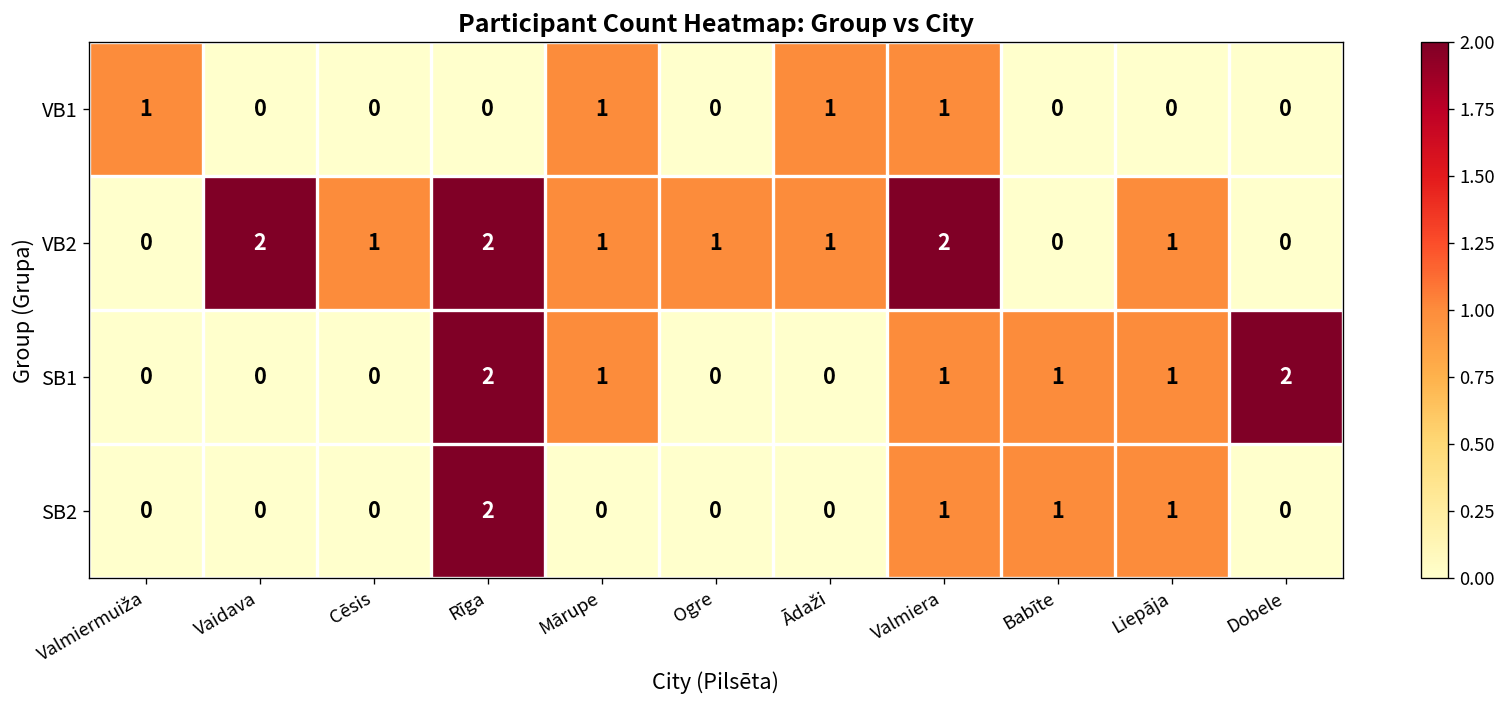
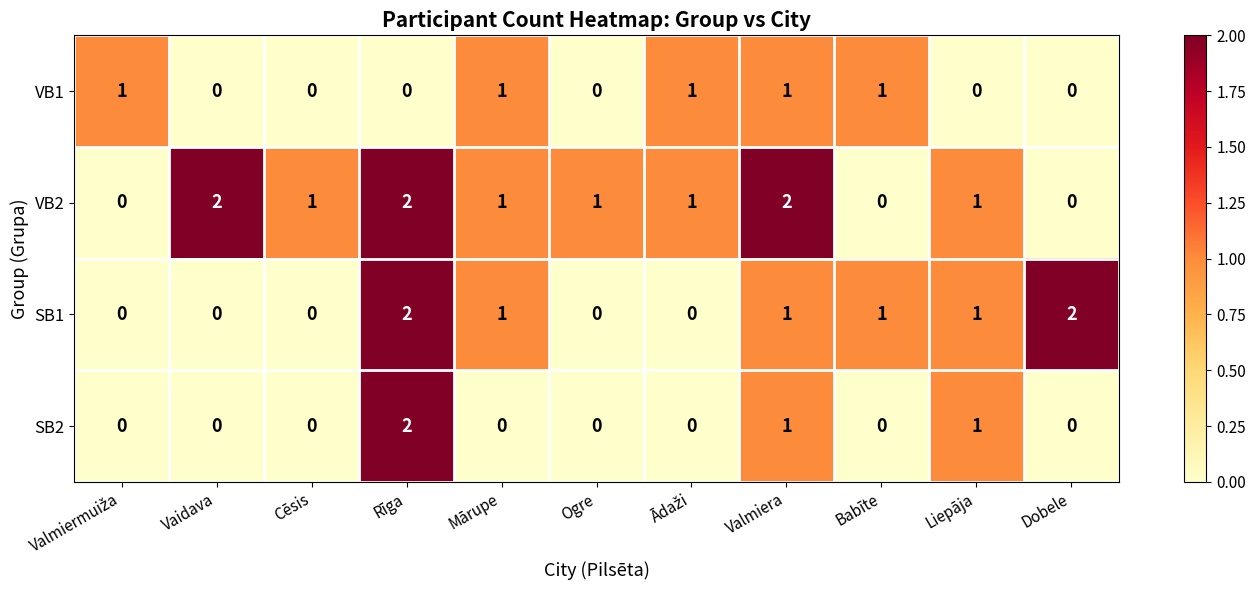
VB1, Babīte: 0 -> 1
SB2, Babīte: 1 -> 0
